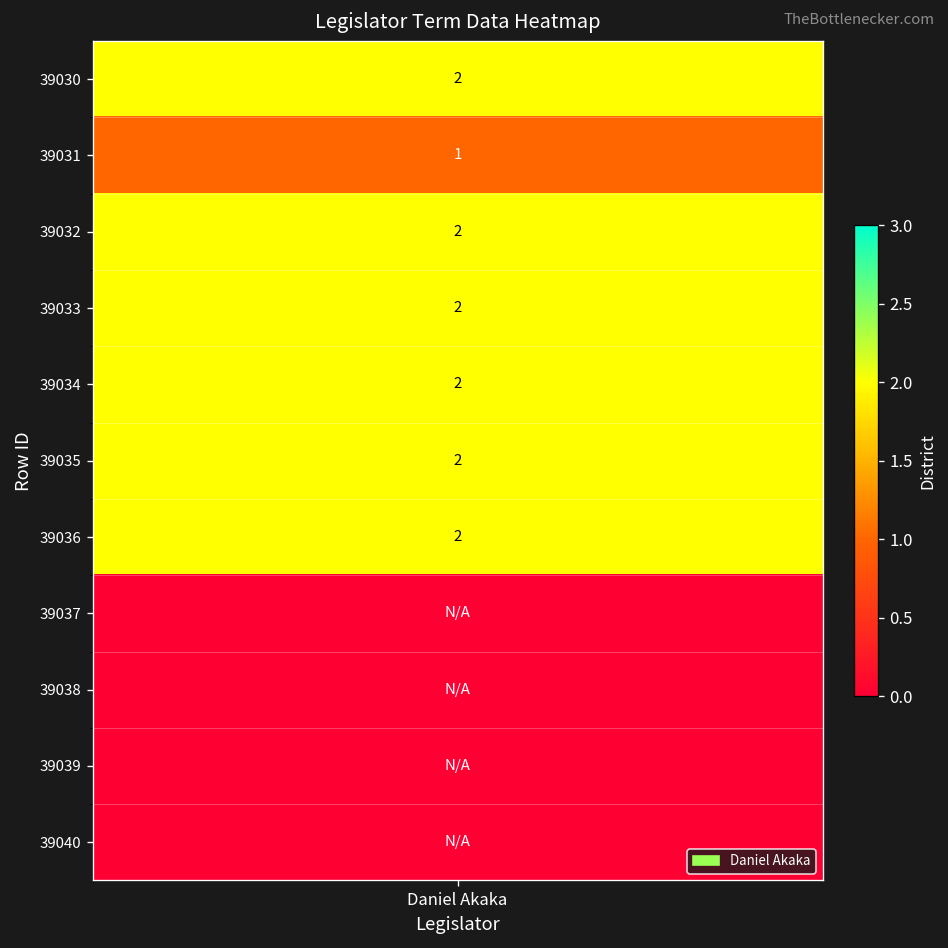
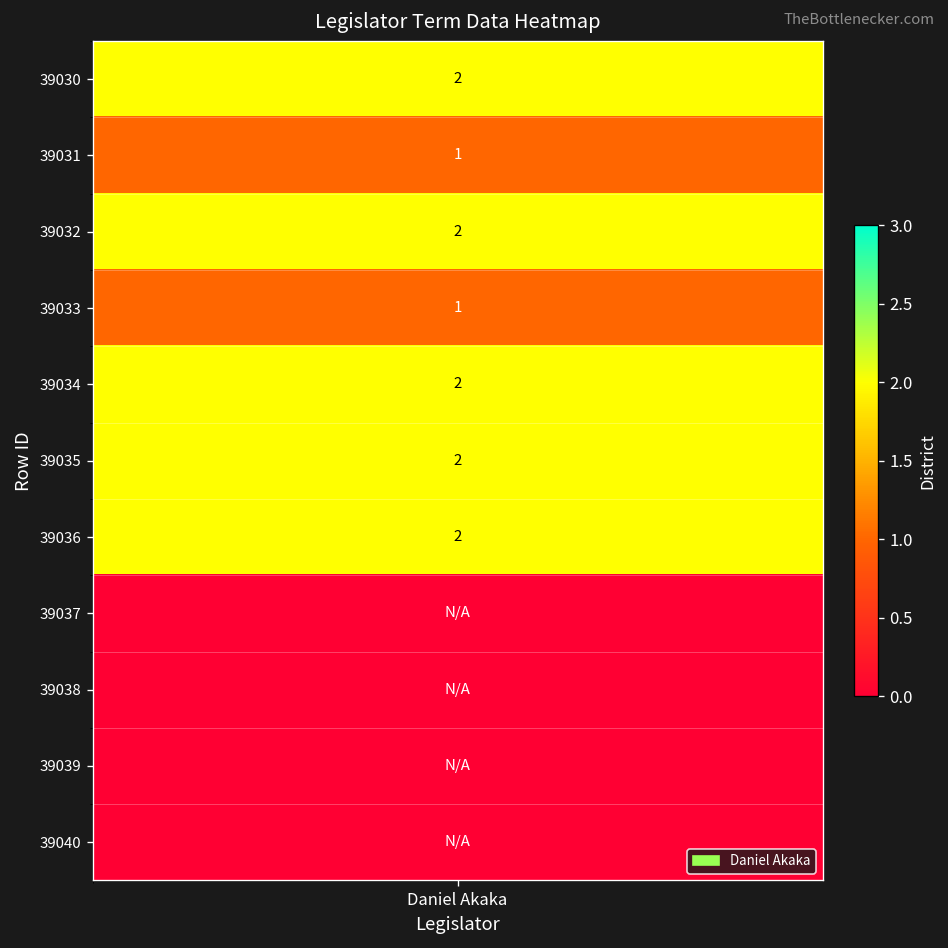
39033, Daniel Akaka: 2 -> 1
